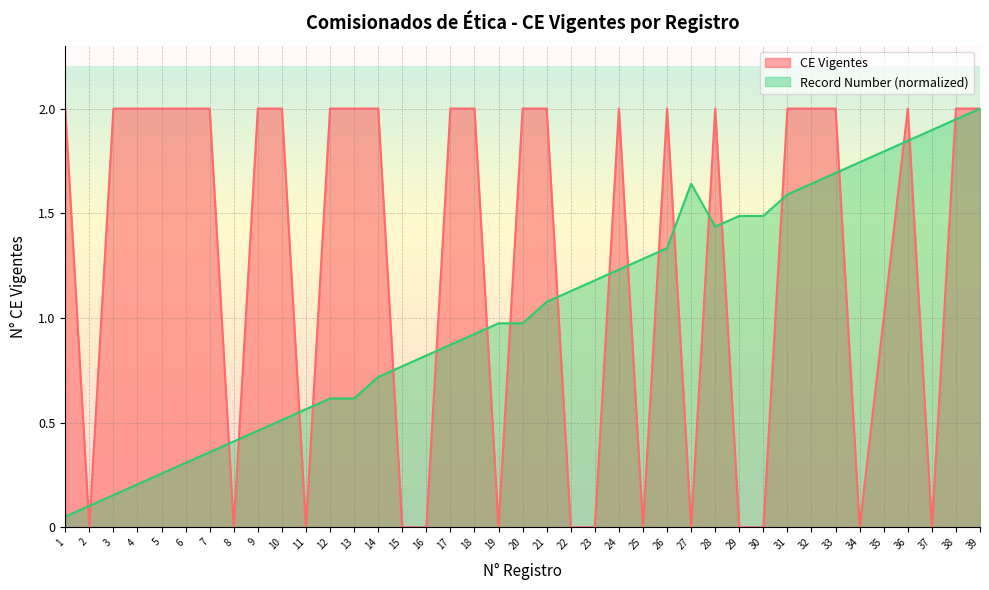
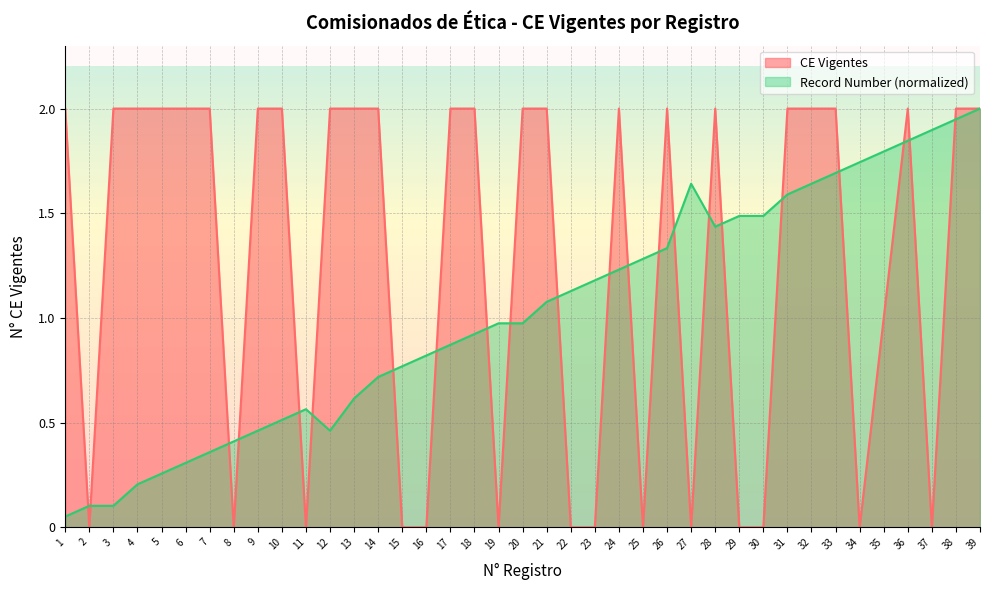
Record Number (normalized), 3: 0.15 -> 0.10
Record Number (normalized), 12: 0.62 -> 0.46
